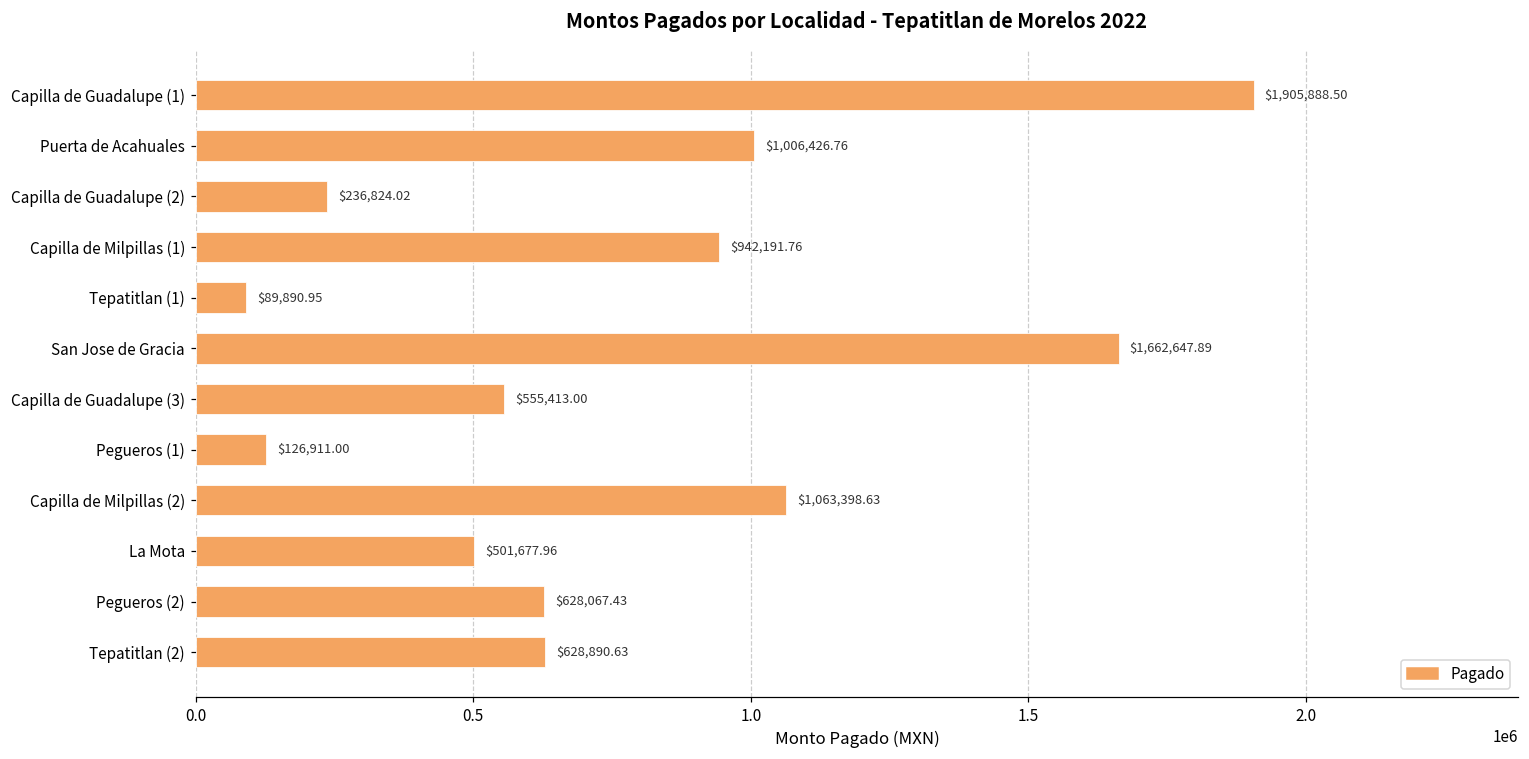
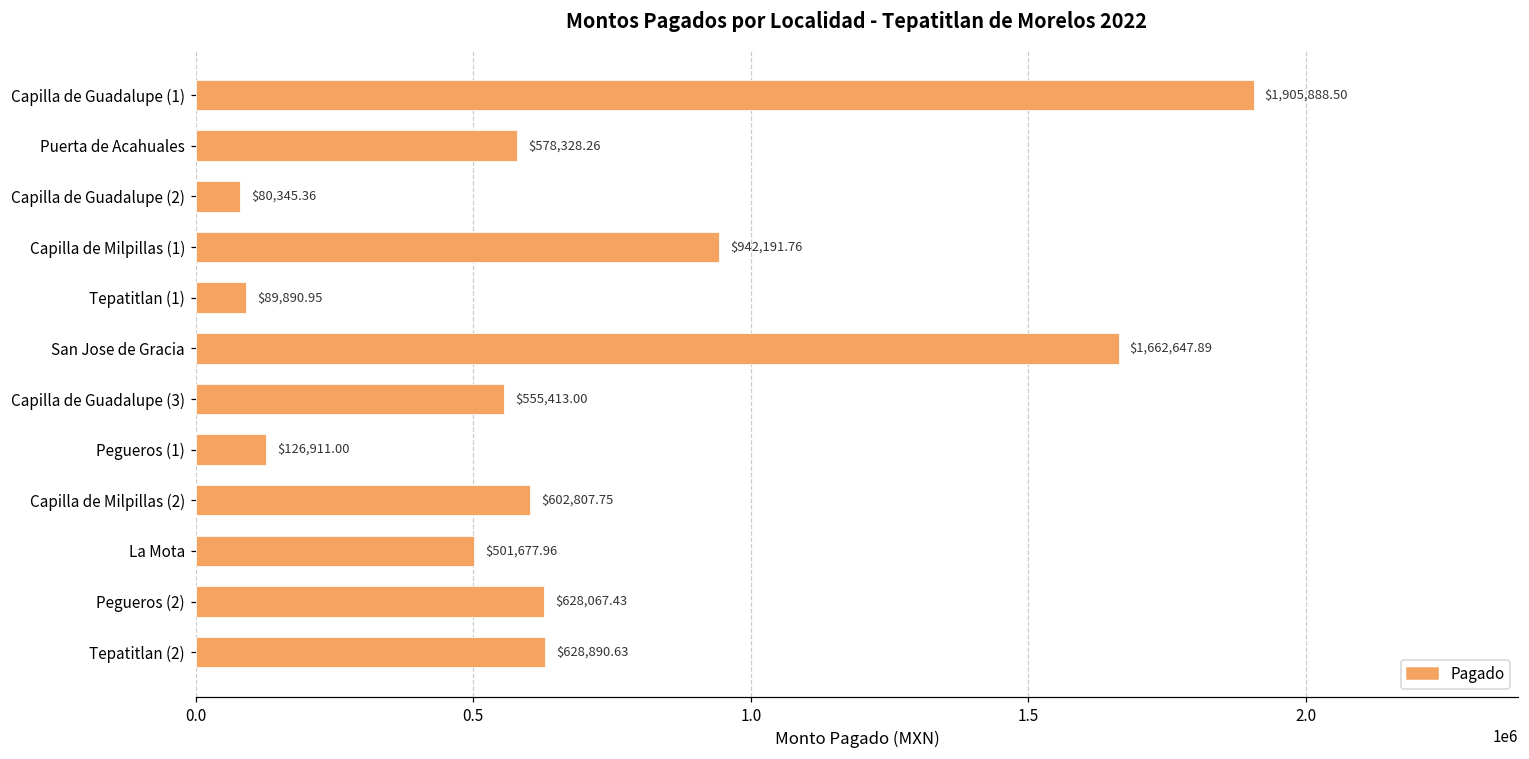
Puerta de Acahuales: $1,006,426.76 -> $578,328.26
Capilla de Guadalupe (2): $236,824.02 -> $80,345.36
Capilla de Milpillas (2): $1,063,398.63 -> $602,807.75
